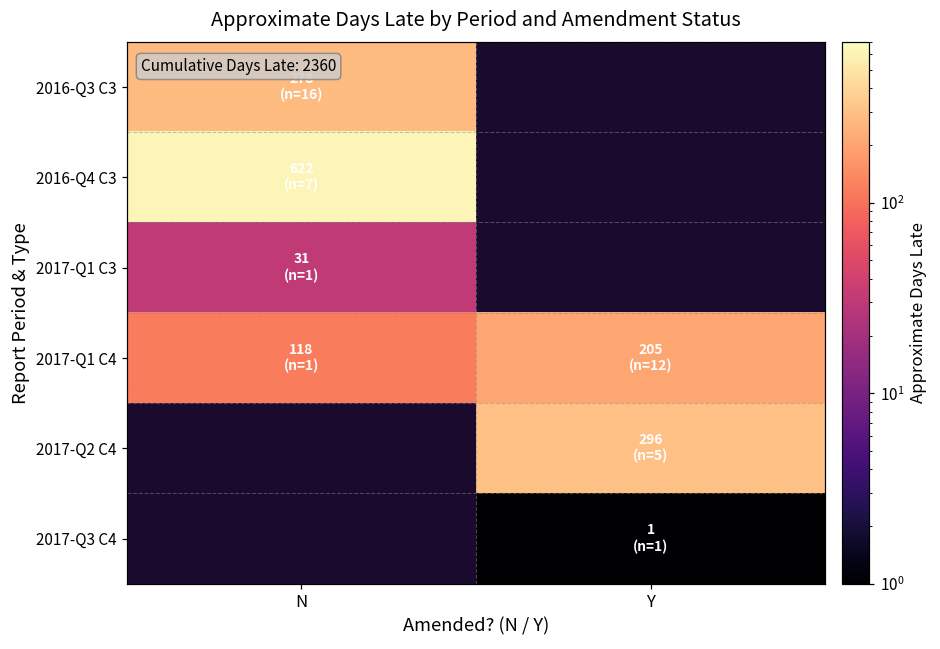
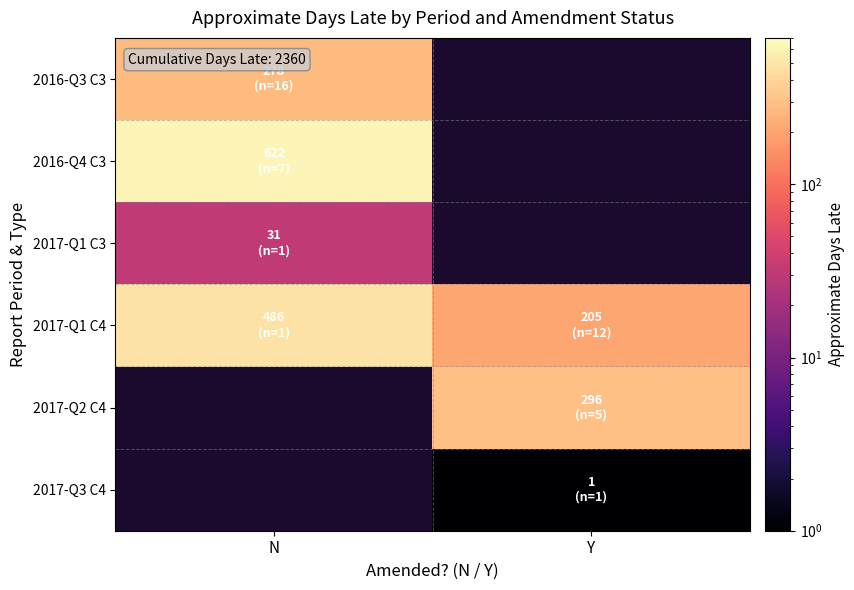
2017-Q1 C4, N: 118 -> 486
